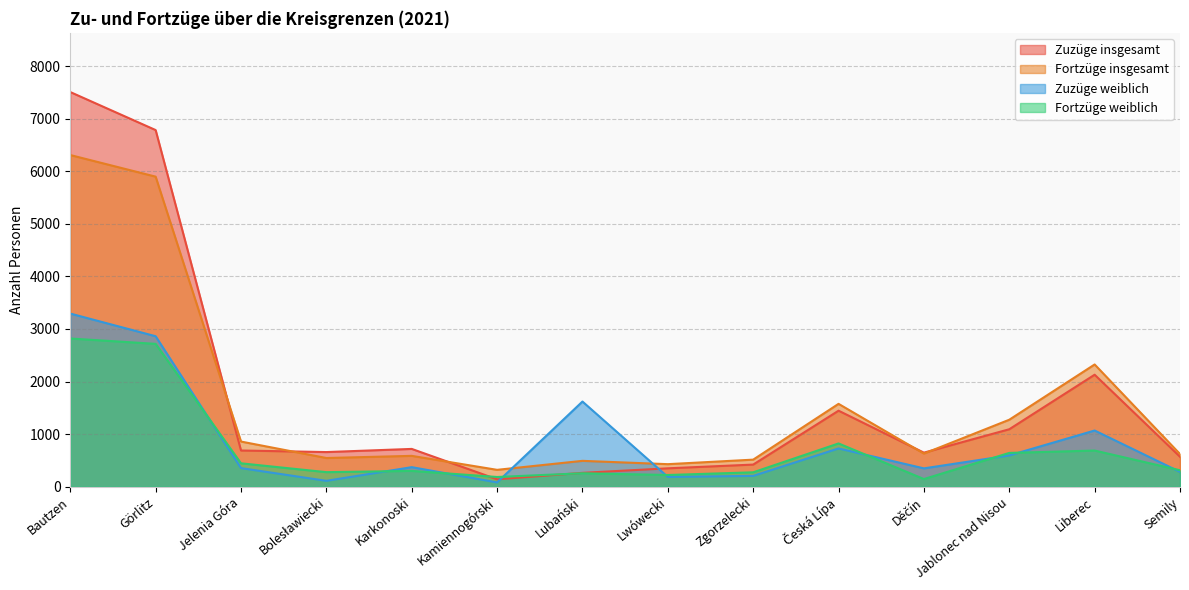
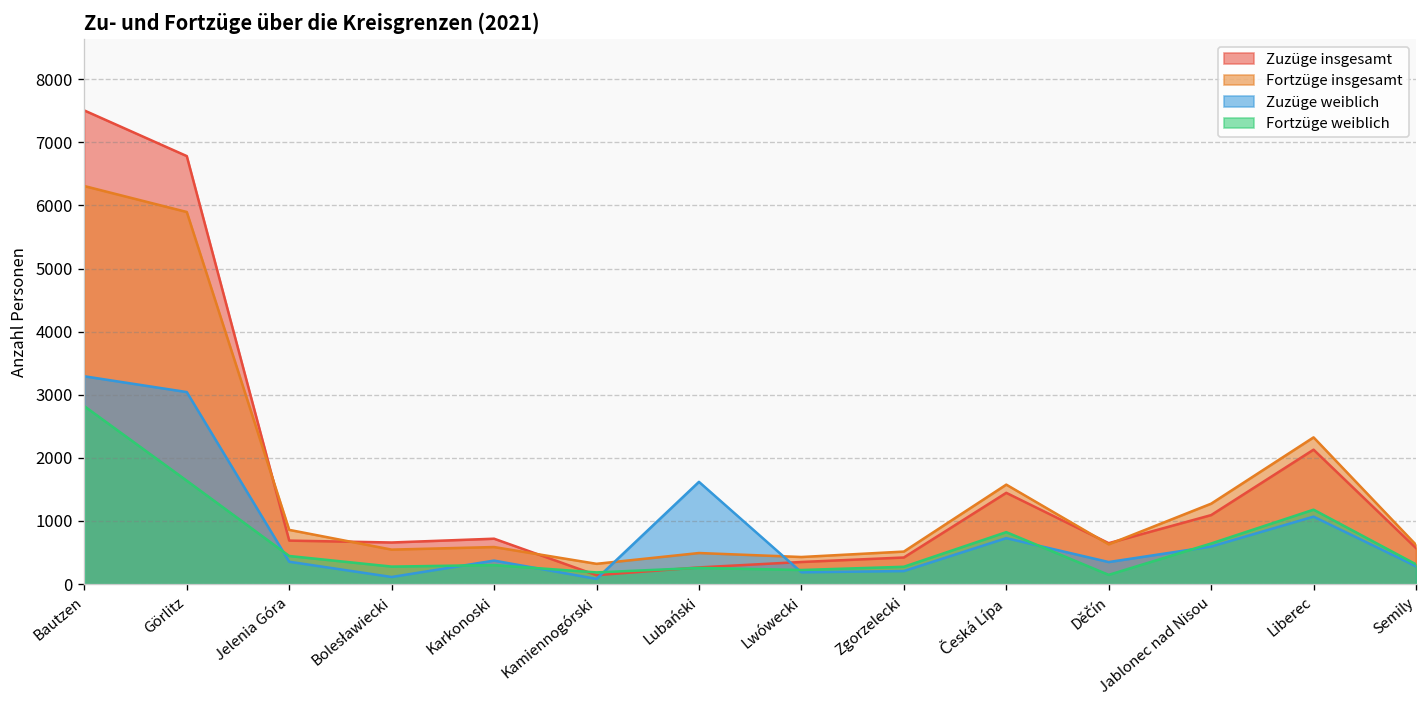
Zuzüge weiblich, Görlitz: 2900 -> 3000
Fortzüge weiblich, Görlitz: 2700 -> 1600
Fortzüge weiblich, Liberec: 700 -> 1200
